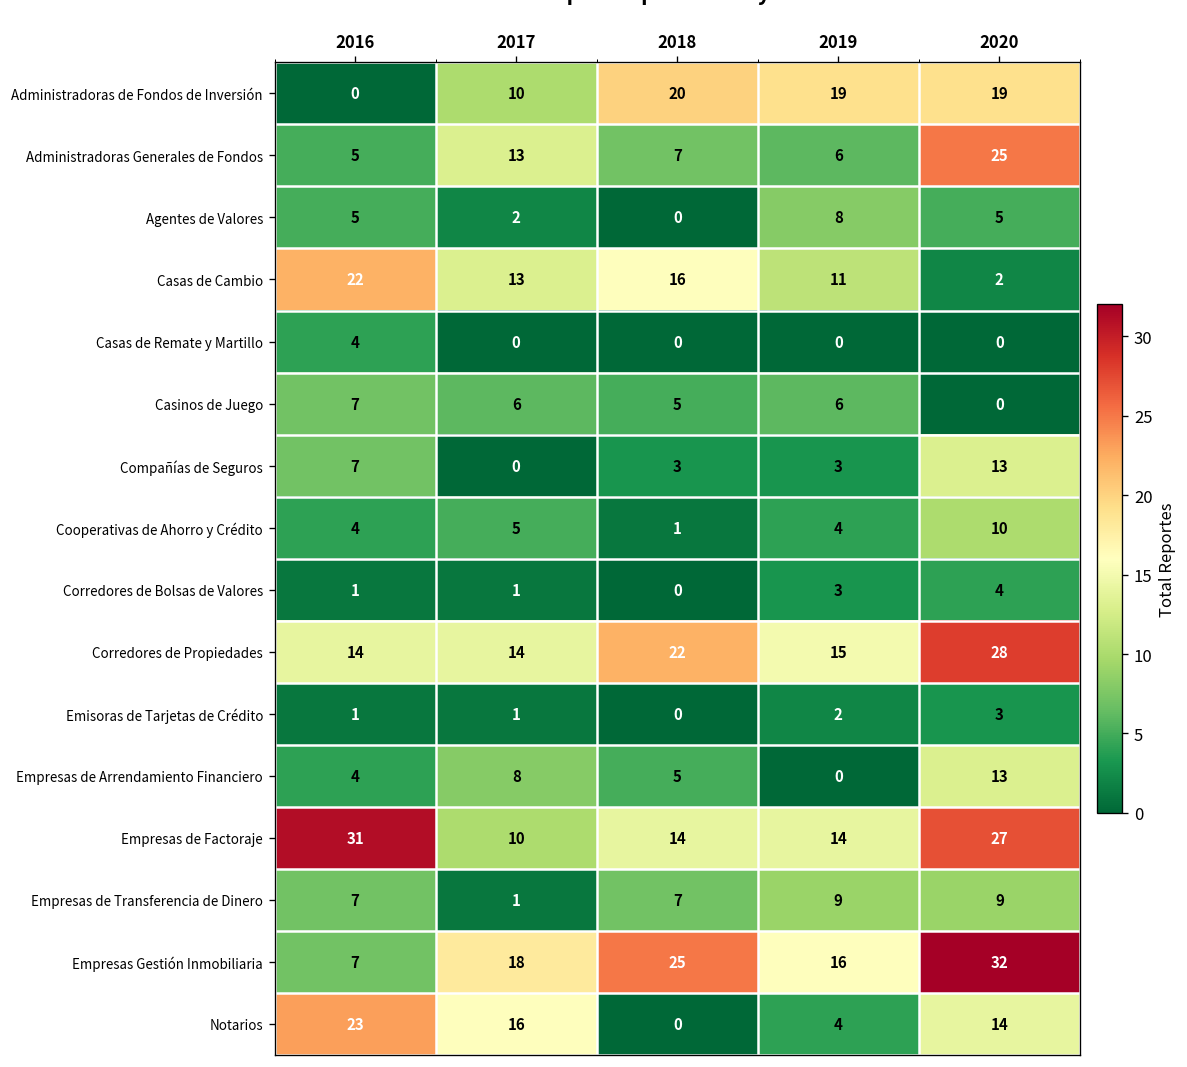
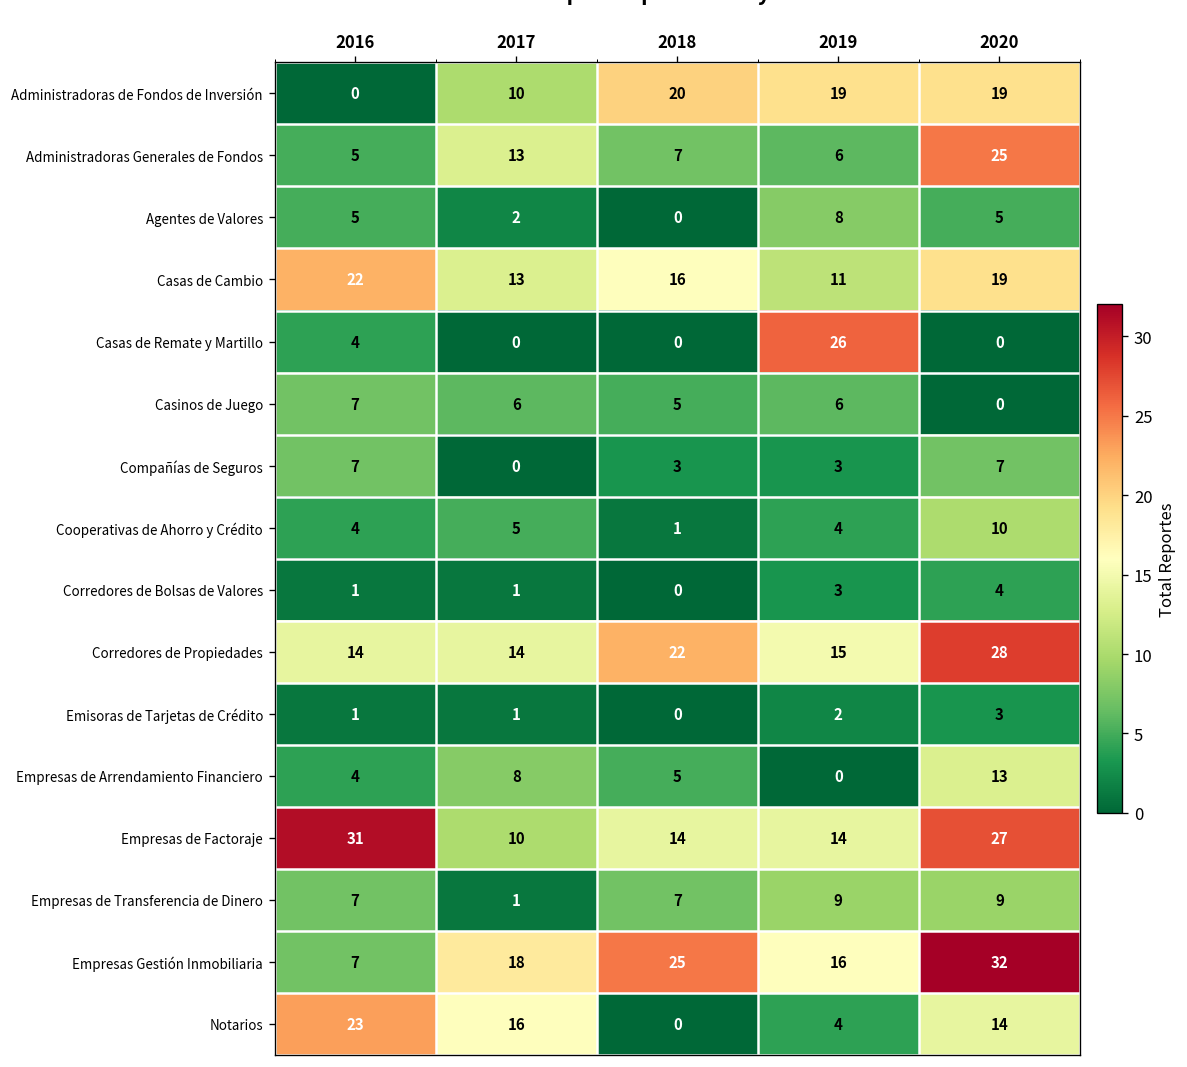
Casas de Cambio, 2020: 2 -> 19
Casas de Remate y Martillo, 2019: 0 -> 26
Compañías de Seguros, 2020: 13 -> 7
